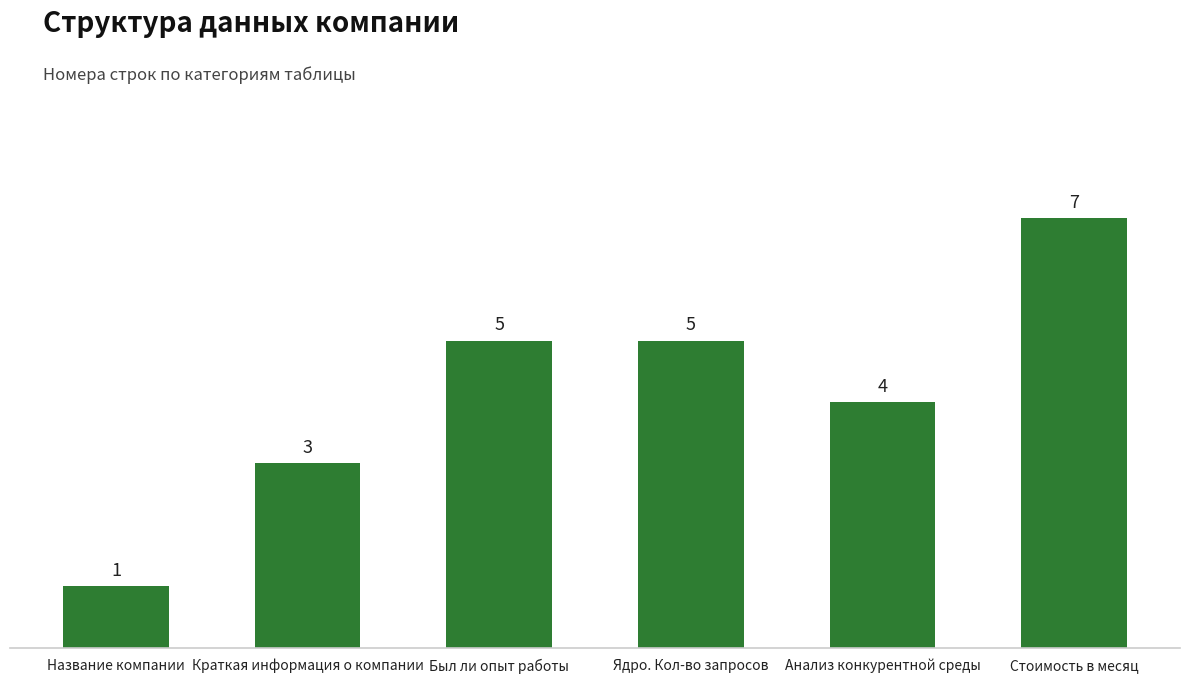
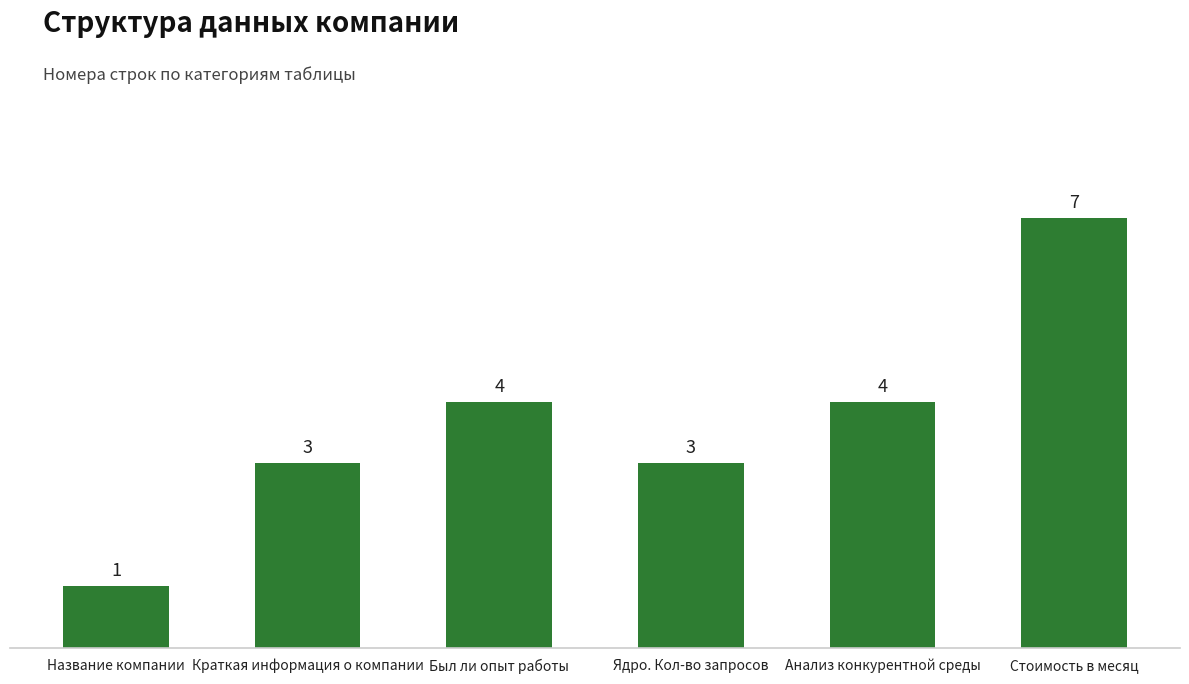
Был ли опыт работы: 5 -> 4
Ядро. Кол-во запросов: 5 -> 3
